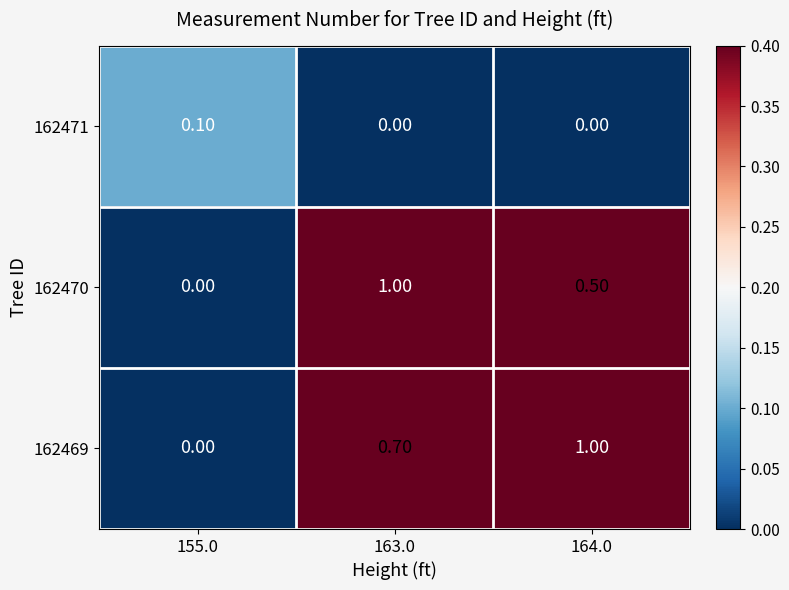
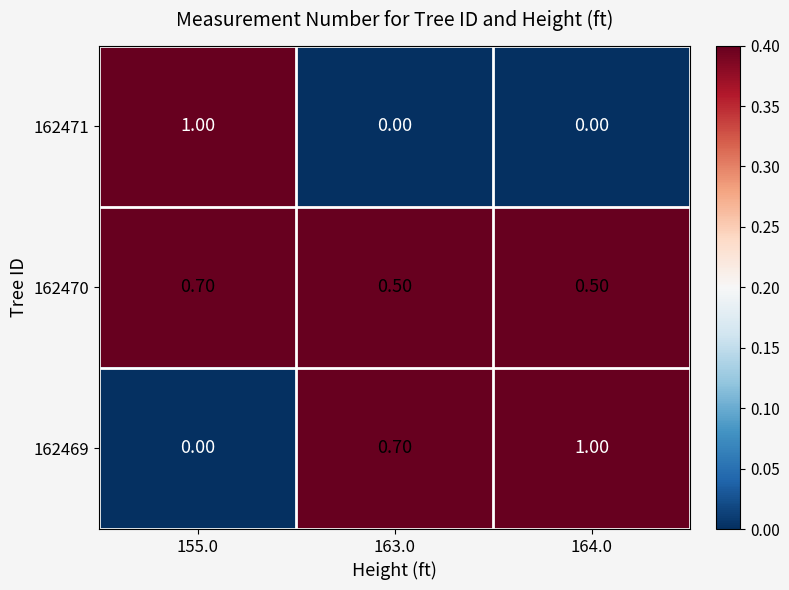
162471, 155.0: 0.10 -> 1.00
162470, 155.0: 0.00 -> 0.70
162470, 163.0: 1.00 -> 0.50
